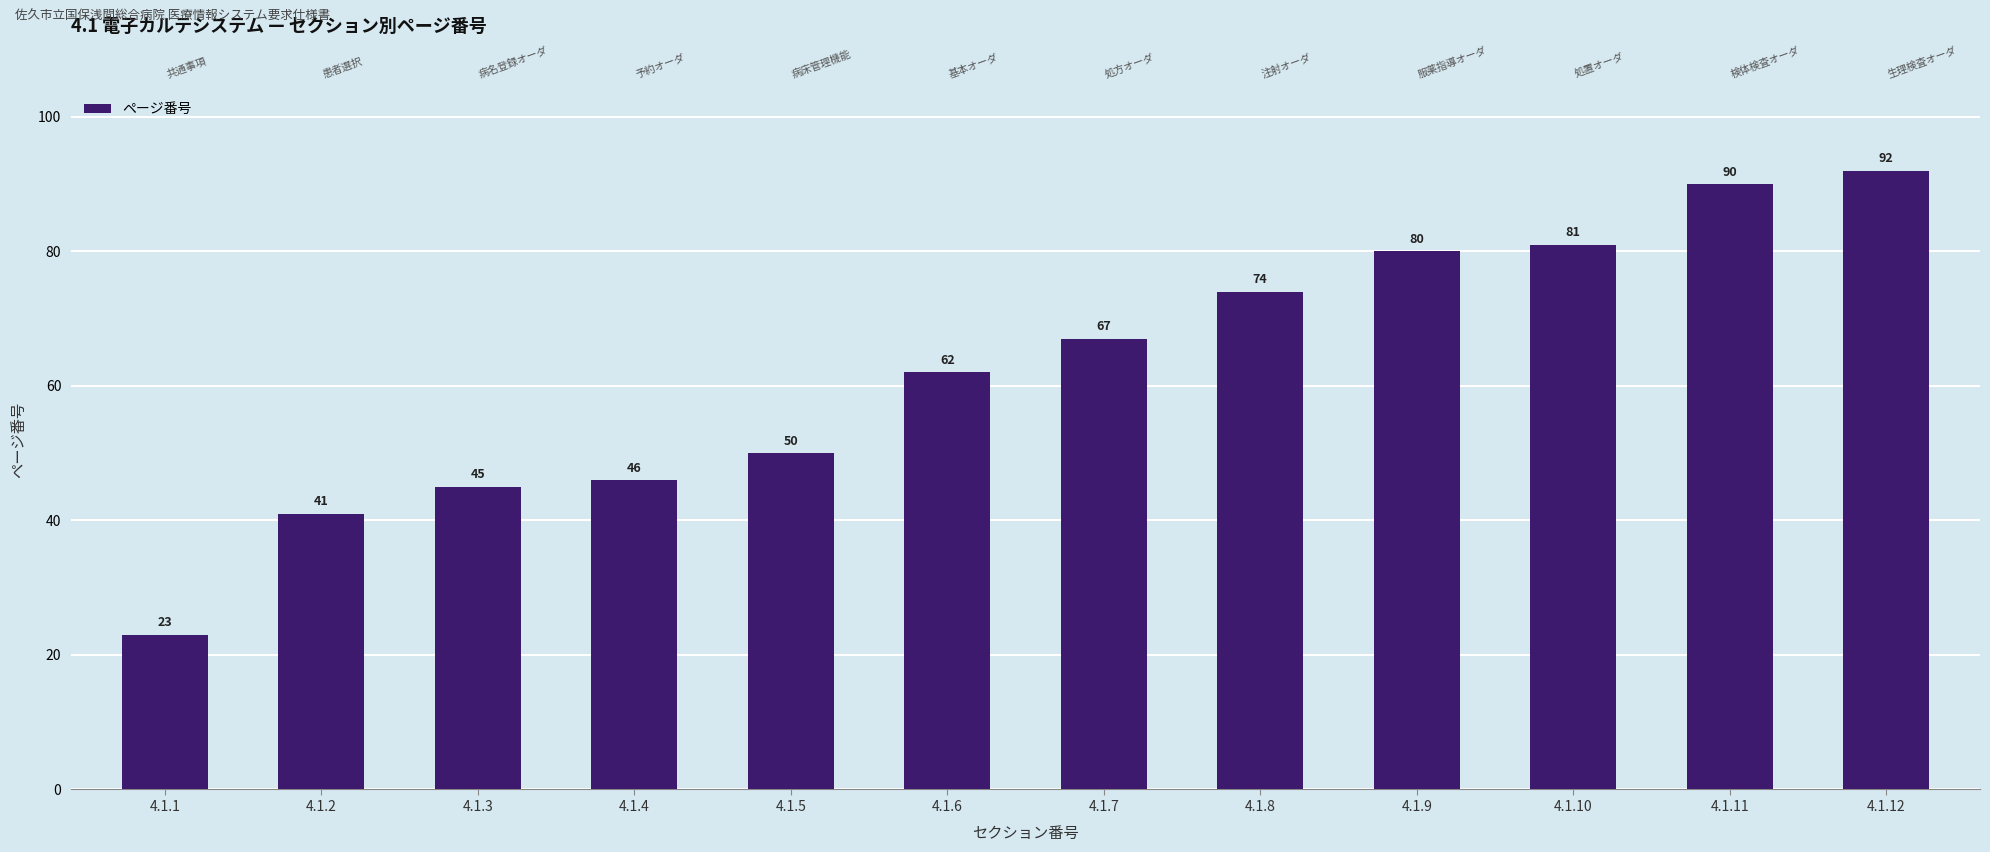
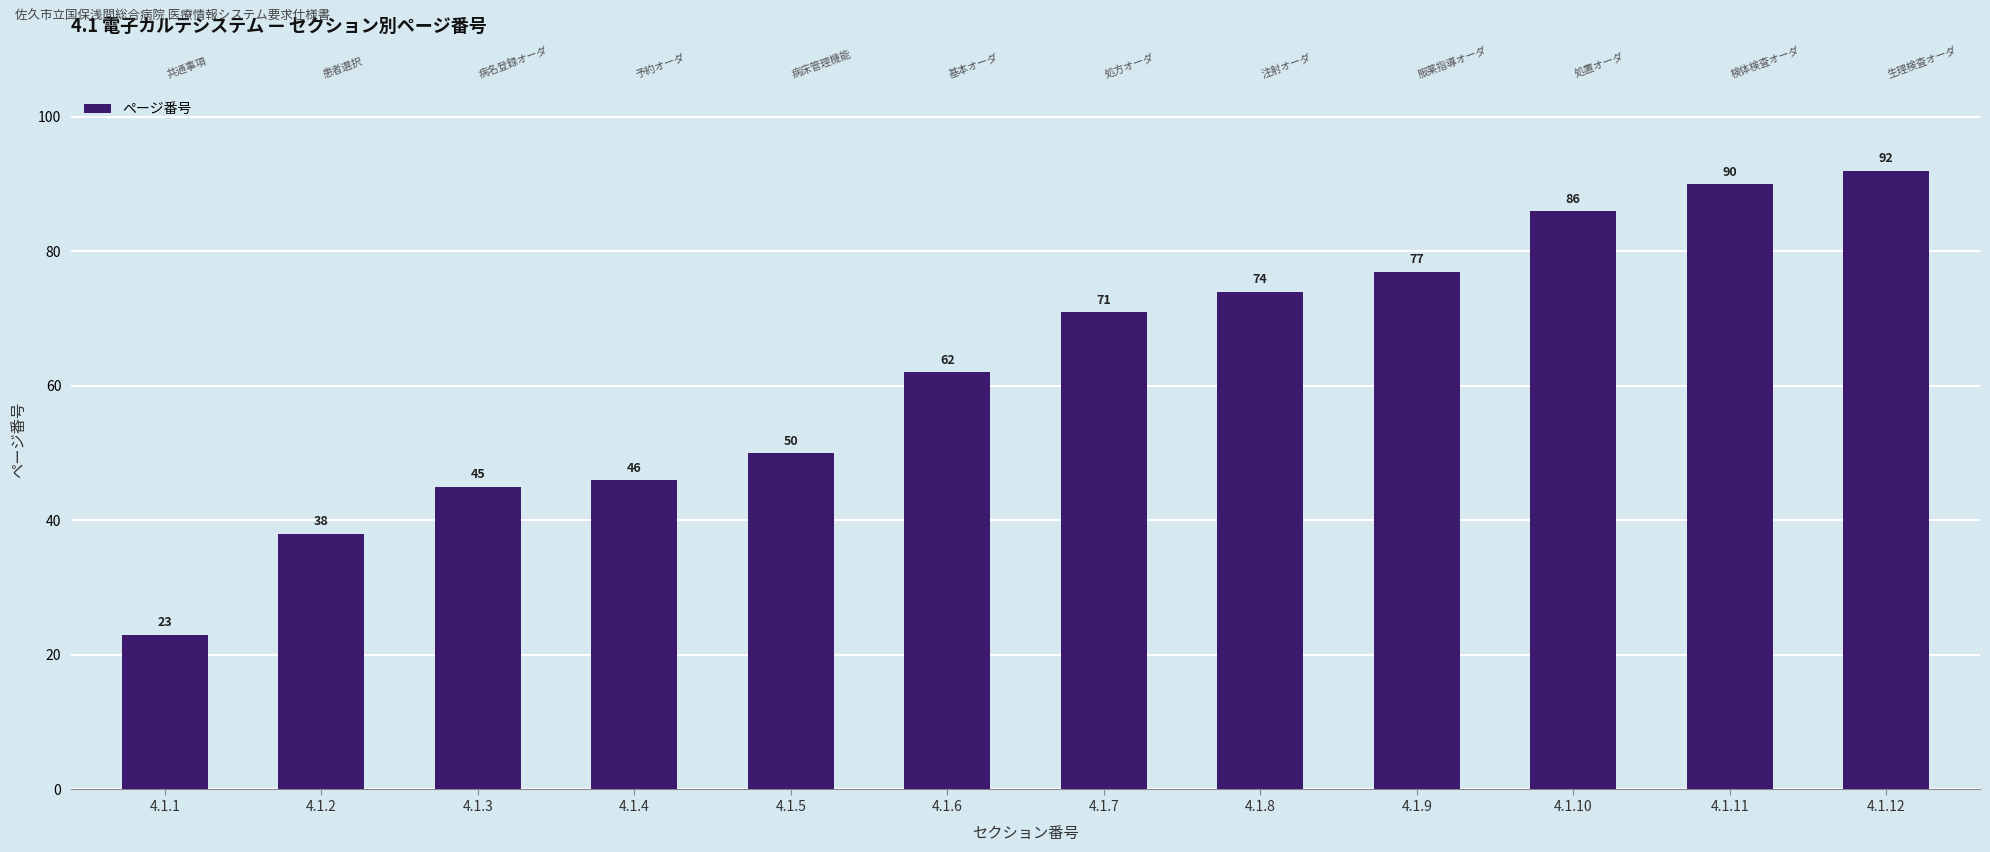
4.1.2: 41 -> 38
4.1.7: 67 -> 71
4.1.9: 80 -> 77
4.1.10: 81 -> 86
